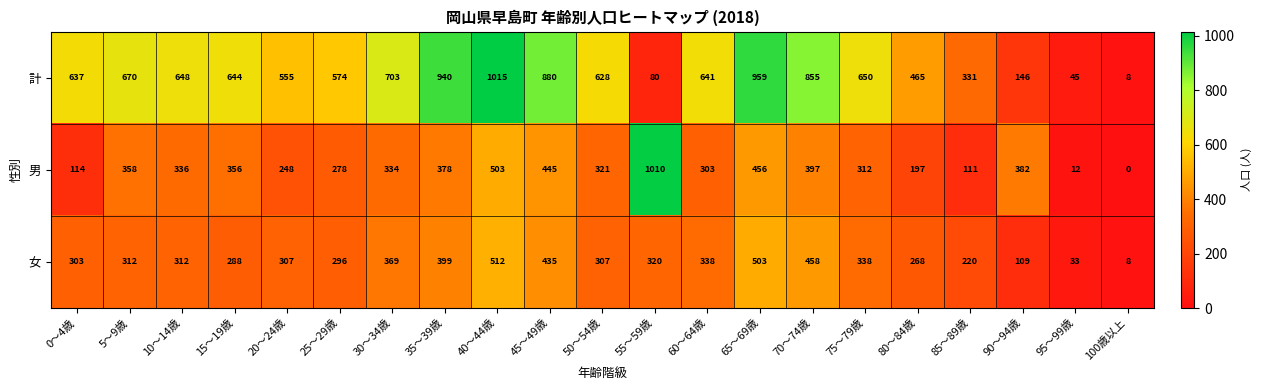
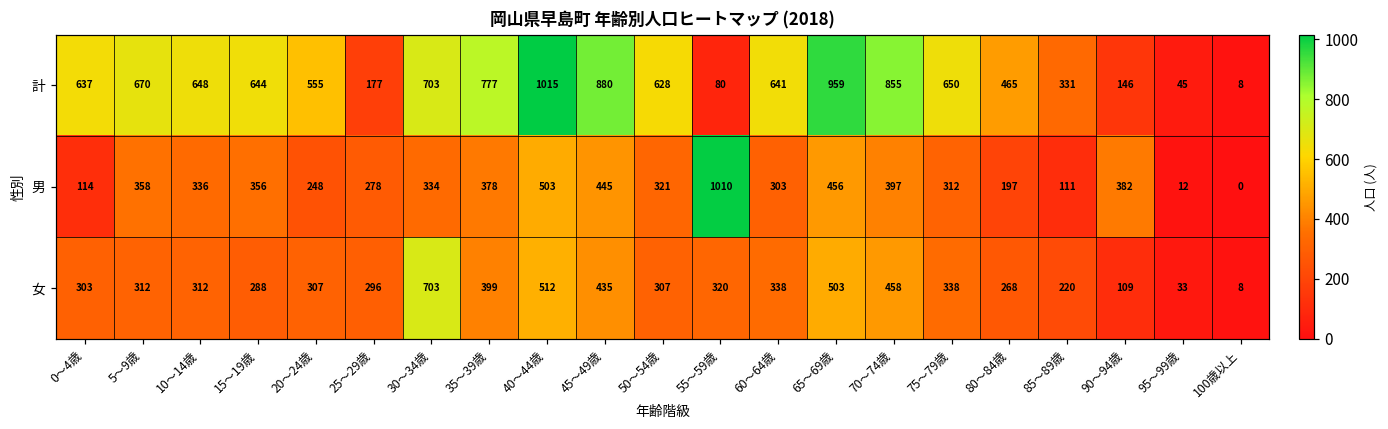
計, 25～29歳: 574 -> 177
計, 35～39歳: 940 -> 777
女, 30～34歳: 369 -> 703
